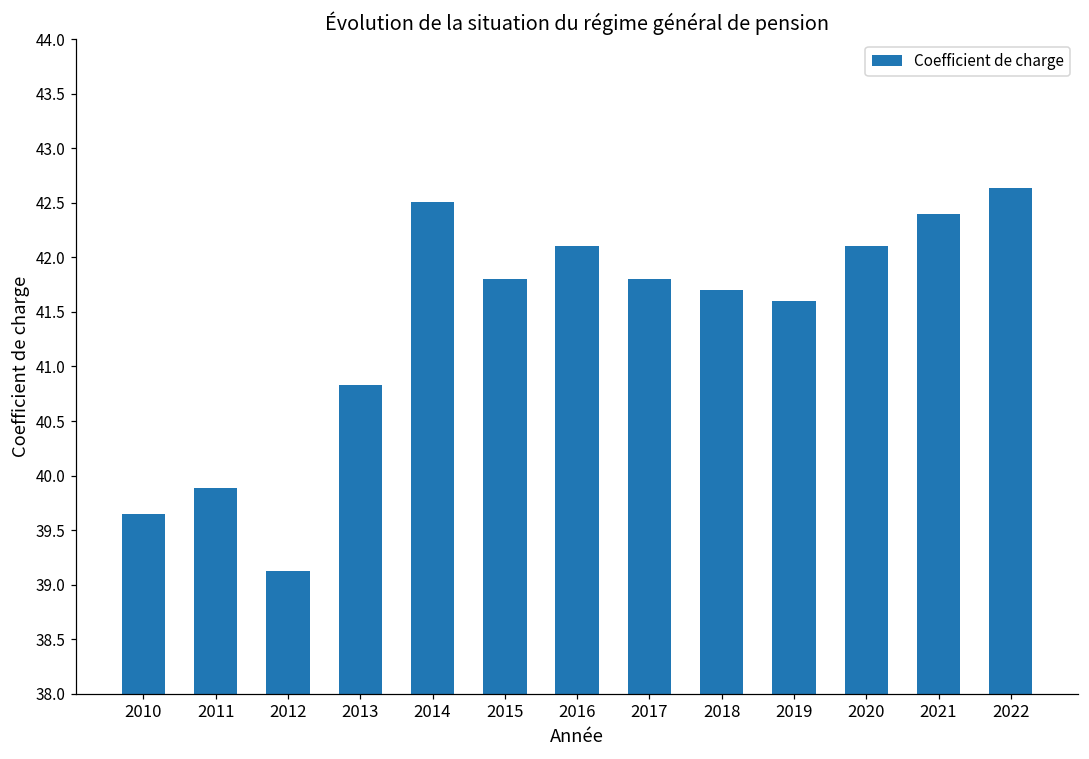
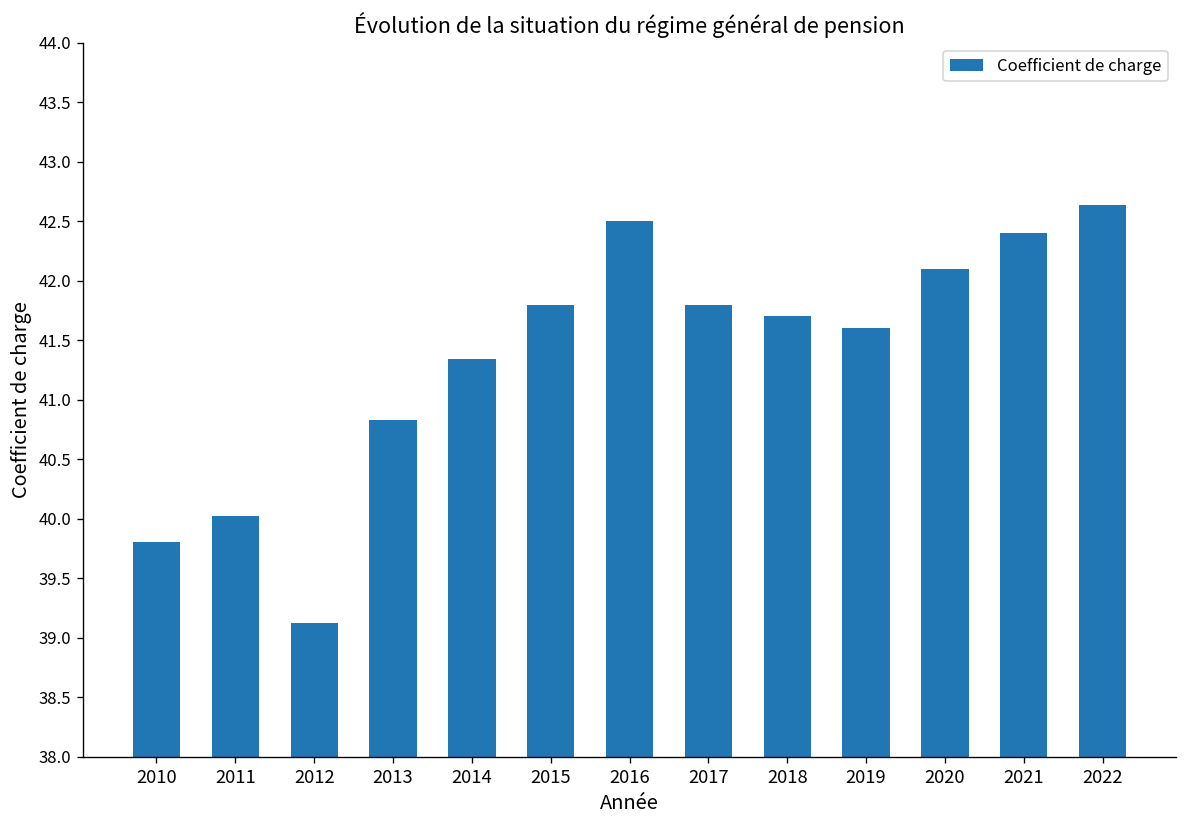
2010: 39.6 -> 39.8
2011: 39.9 -> 40.0
2014: 42.5 -> 41.3
2016: 42.1 -> 42.5
